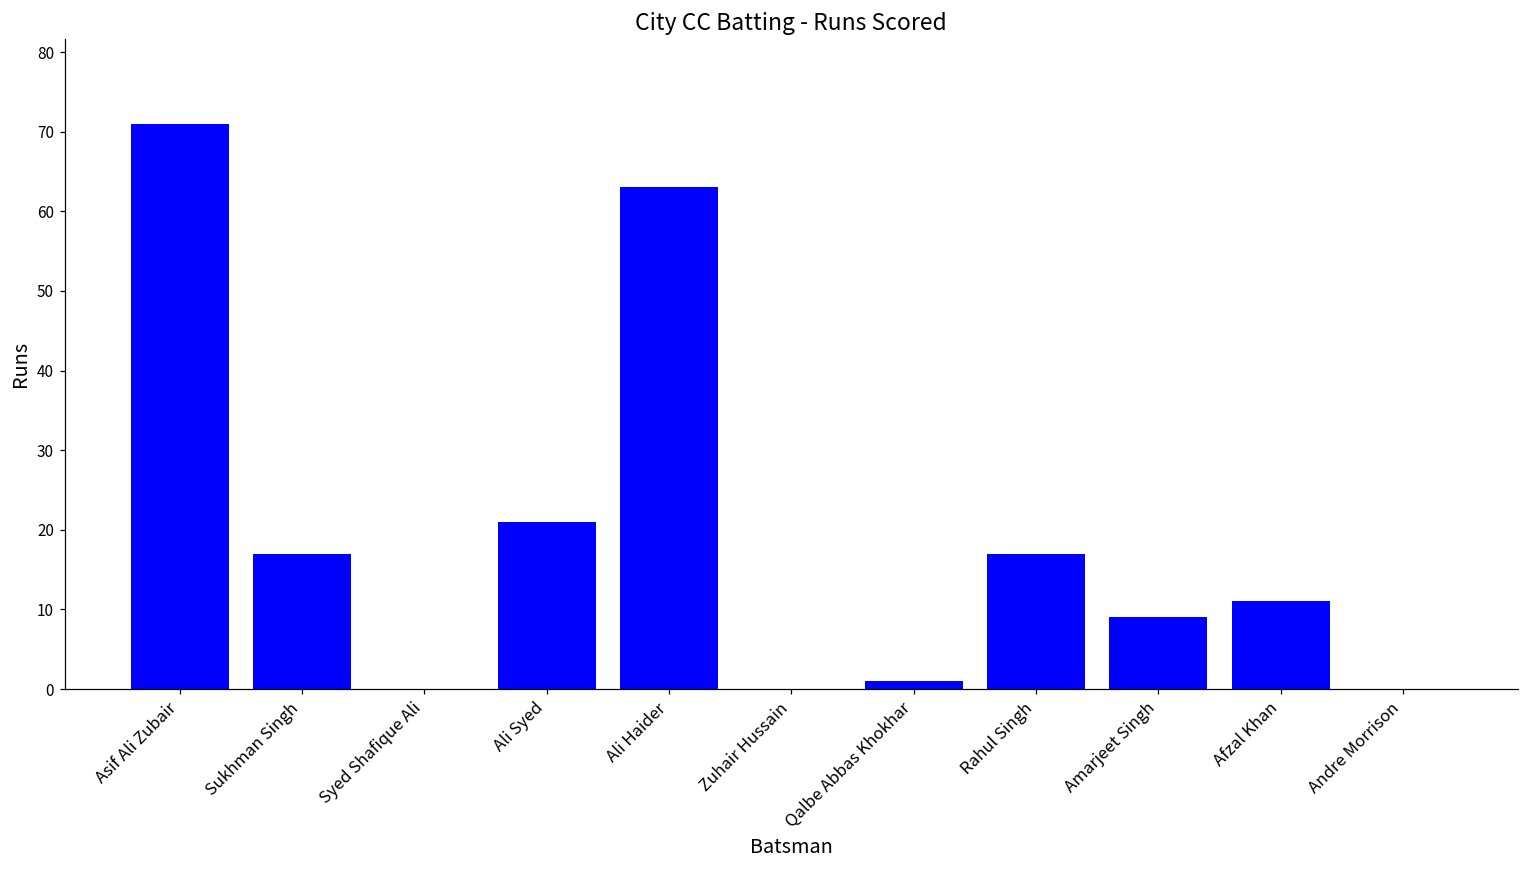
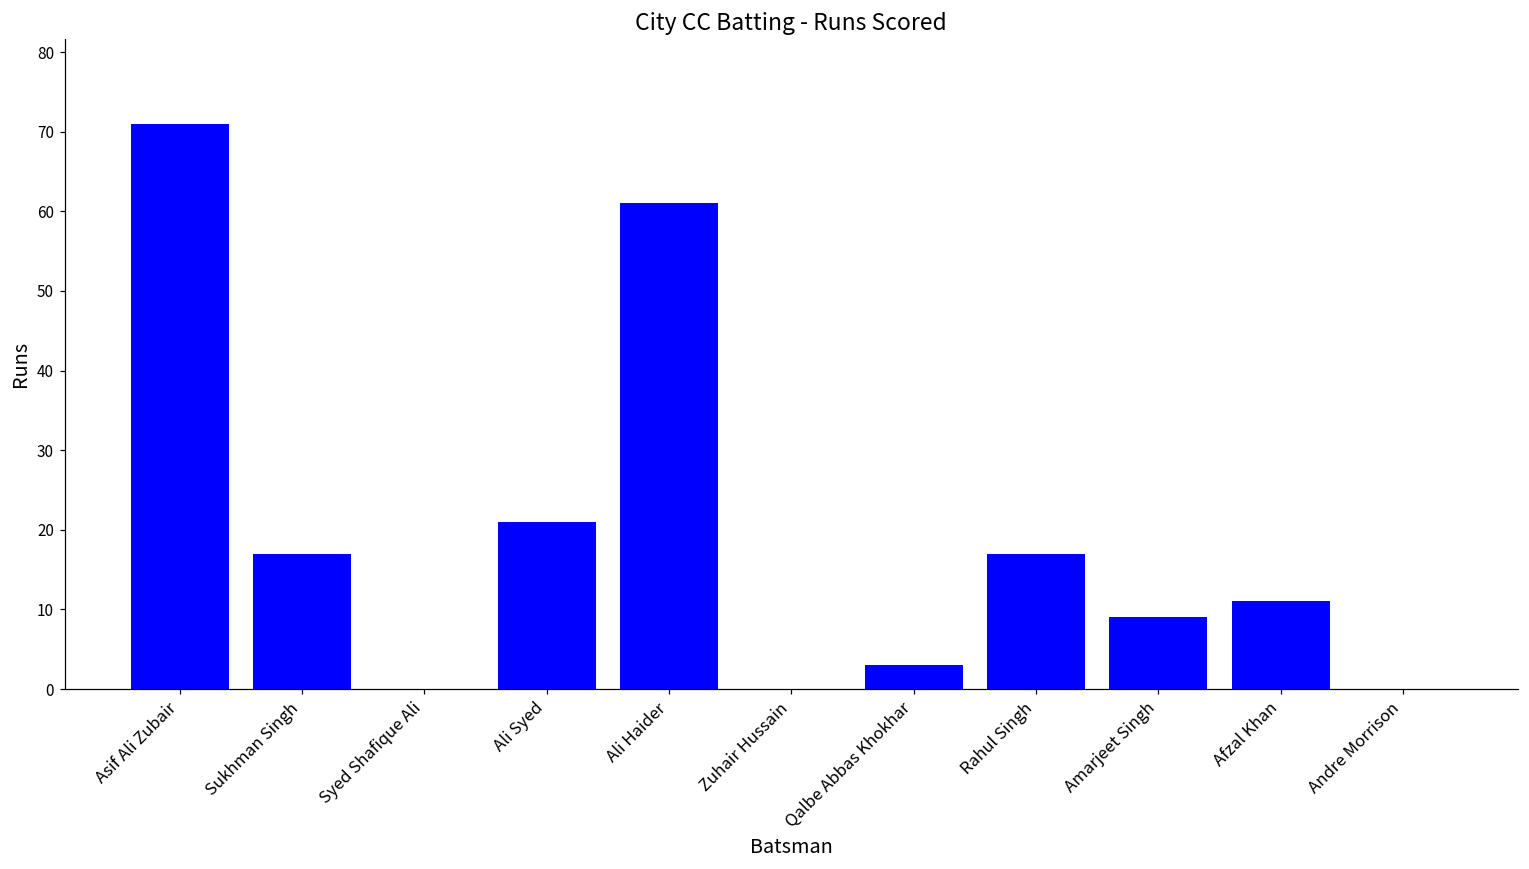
Ali Haider: 63 -> 61
Qalbe Abbas Khokhar: 1 -> 3
